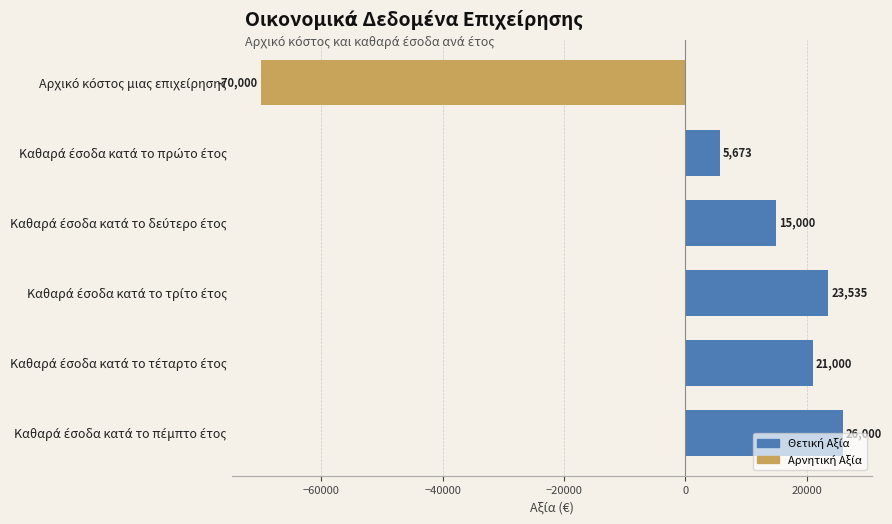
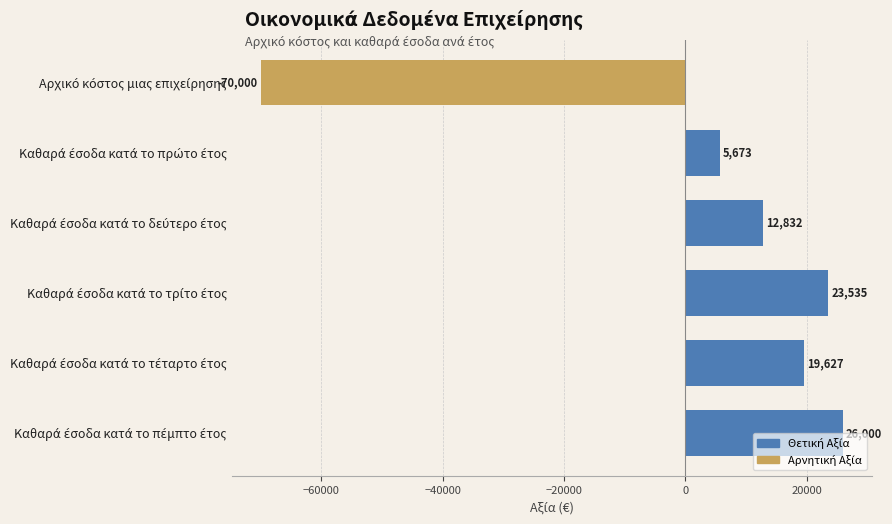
Καθαρά έσοδα κατά το δεύτερο έτος: 15,000 -> 12,832
Καθαρά έσοδα κατά το τέταρτο έτος: 21,000 -> 19,627
